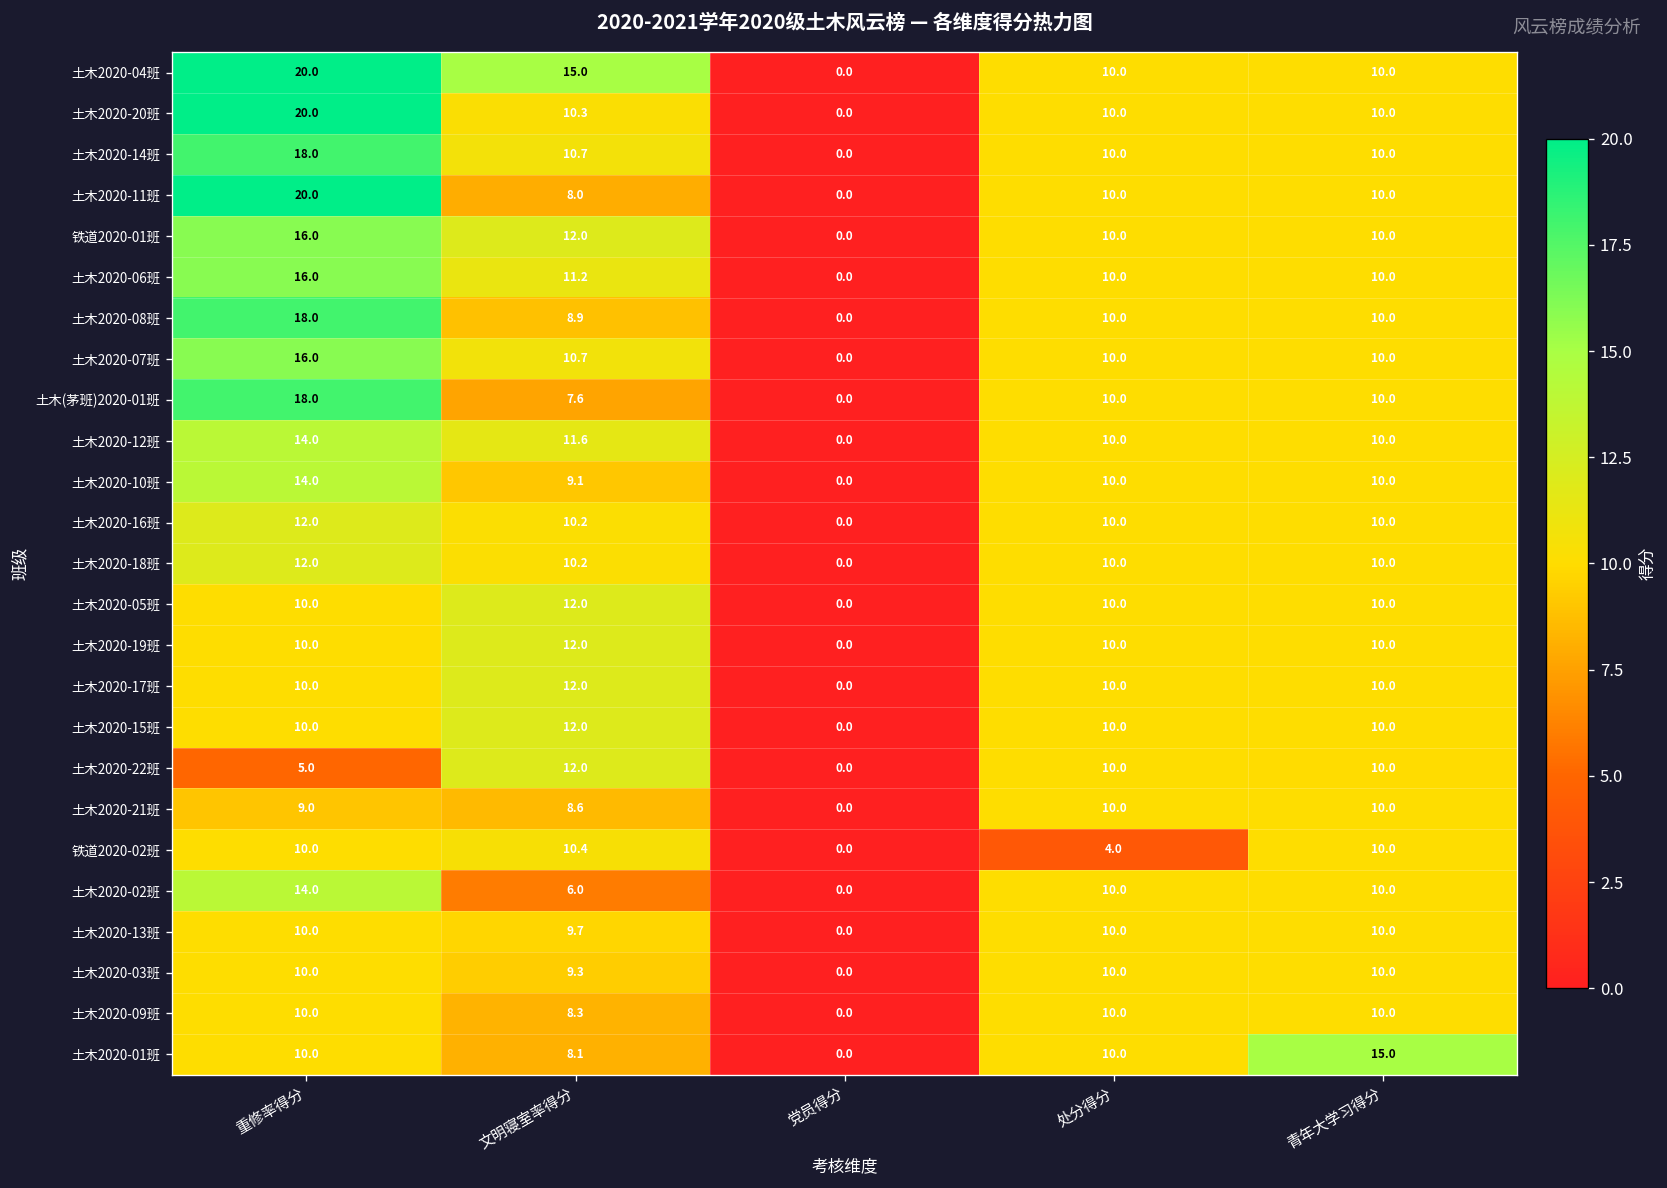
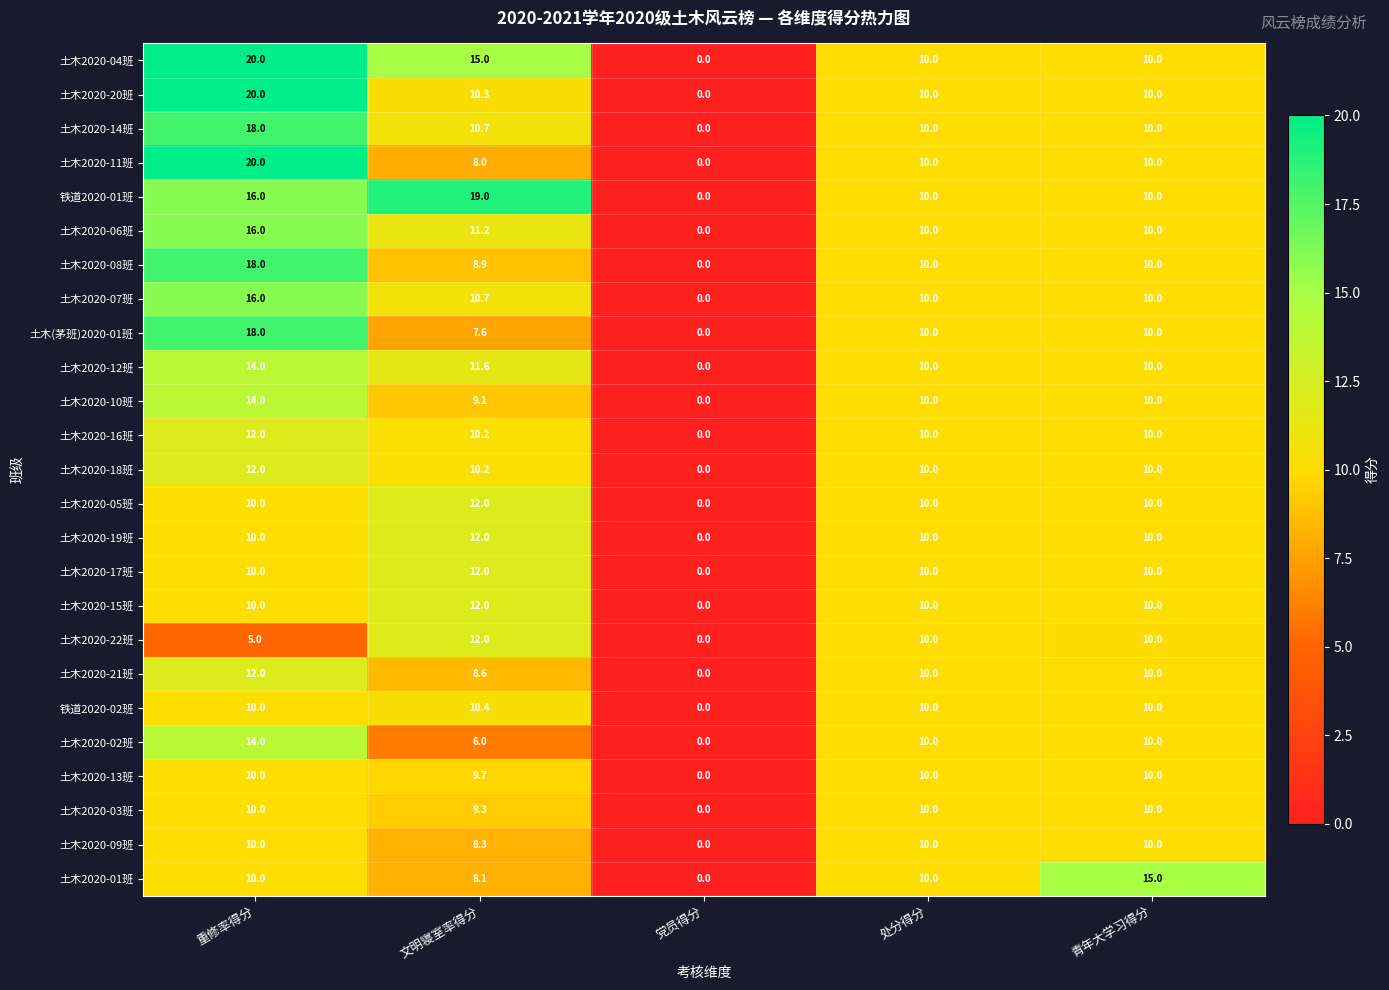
铁道2020-01班, 文明寝室率得分: 12.0 -> 19.0
土木2020-21班, 重修率得分: 9.0 -> 12.0
铁道2020-02班, 处分得分: 4.0 -> 10.0
